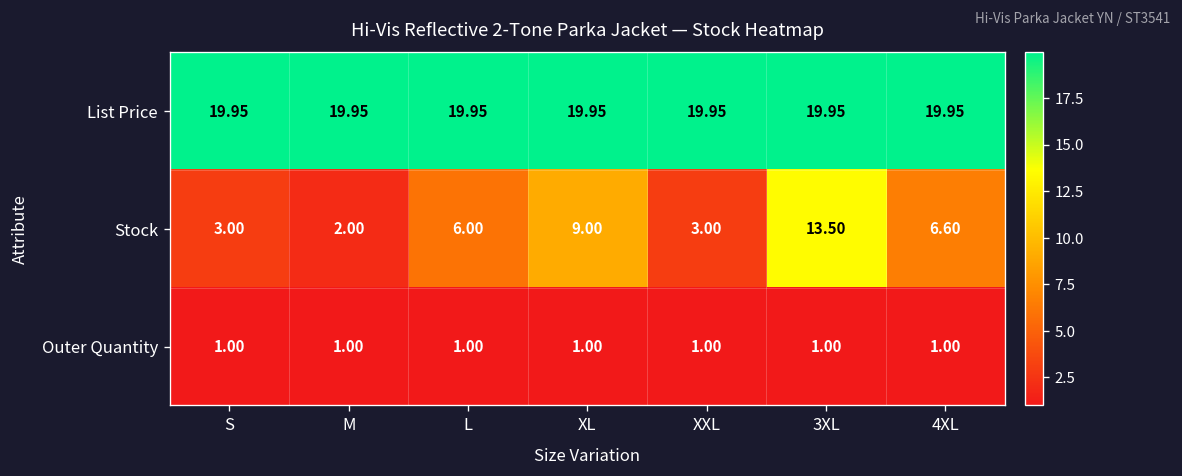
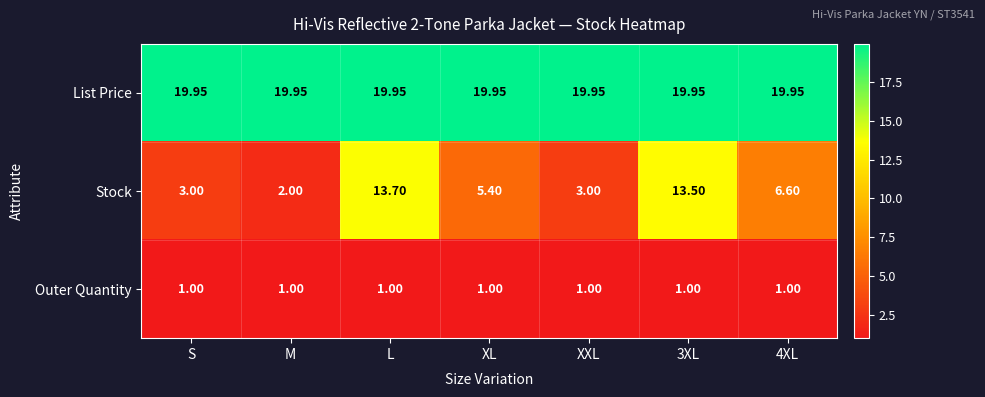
Stock, L: 6.00 -> 13.70
Stock, XL: 9.00 -> 5.40
